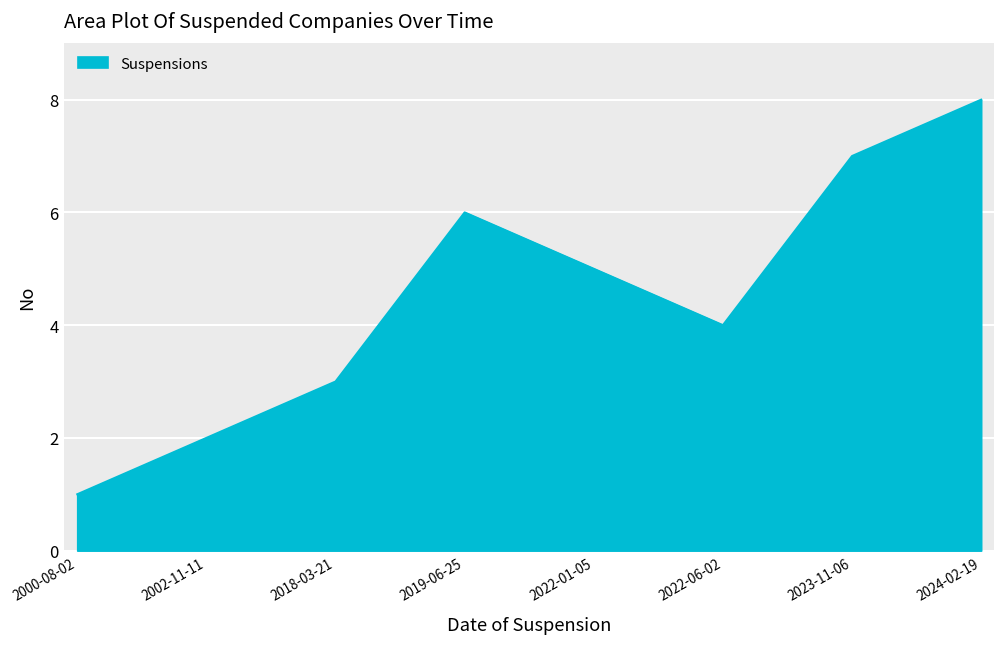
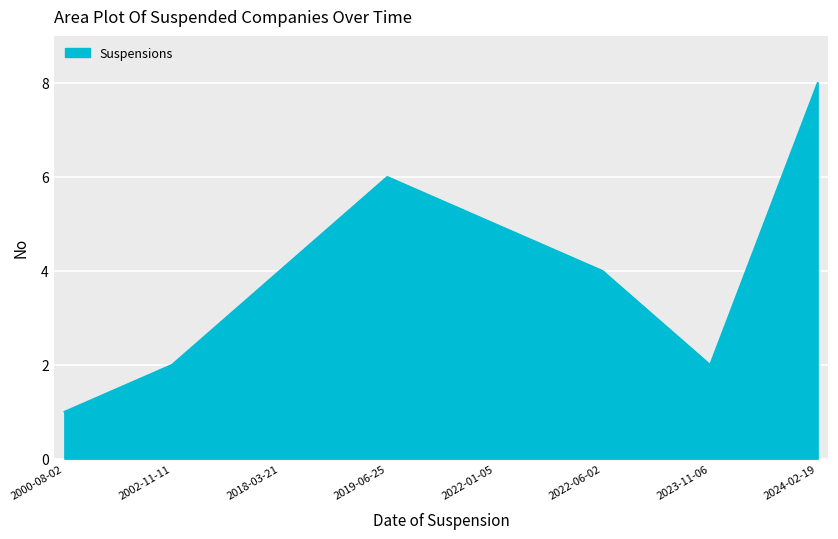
2018-03-21: 3 -> 4
2023-11-06: 7 -> 2
